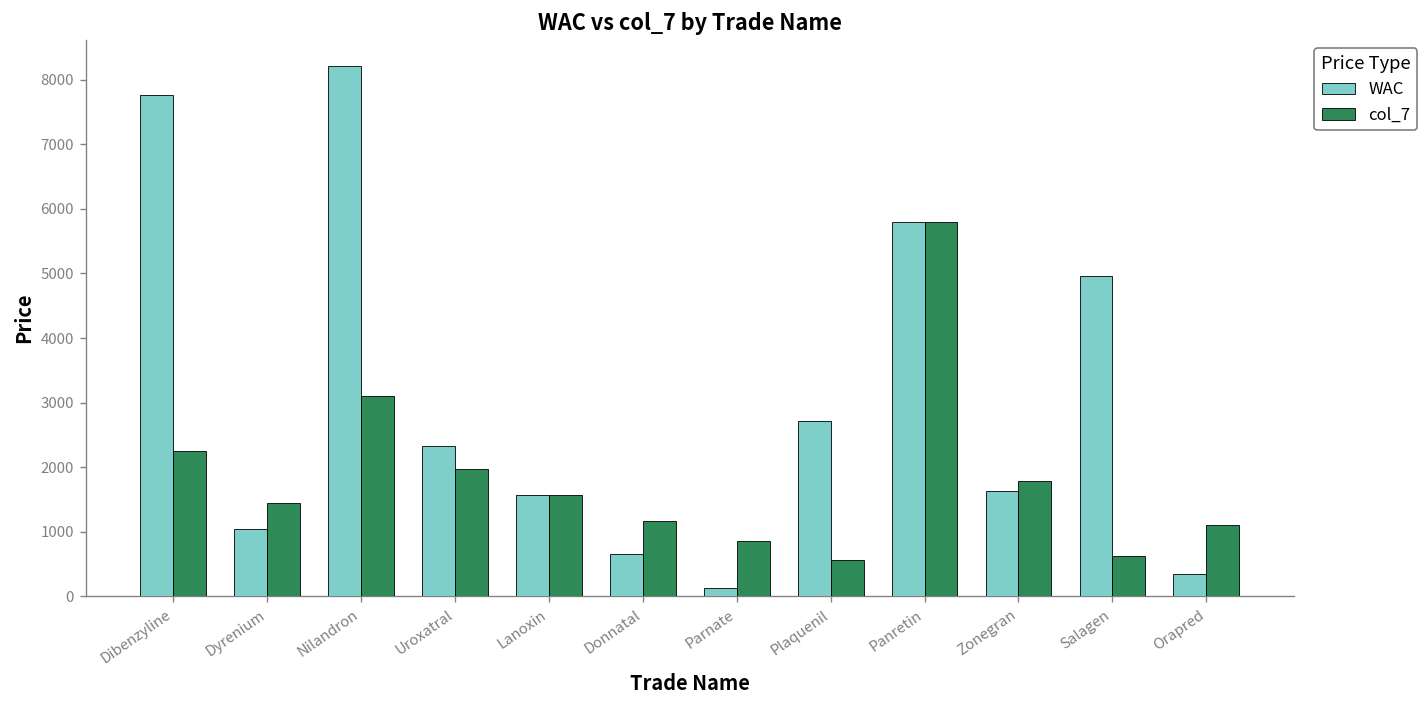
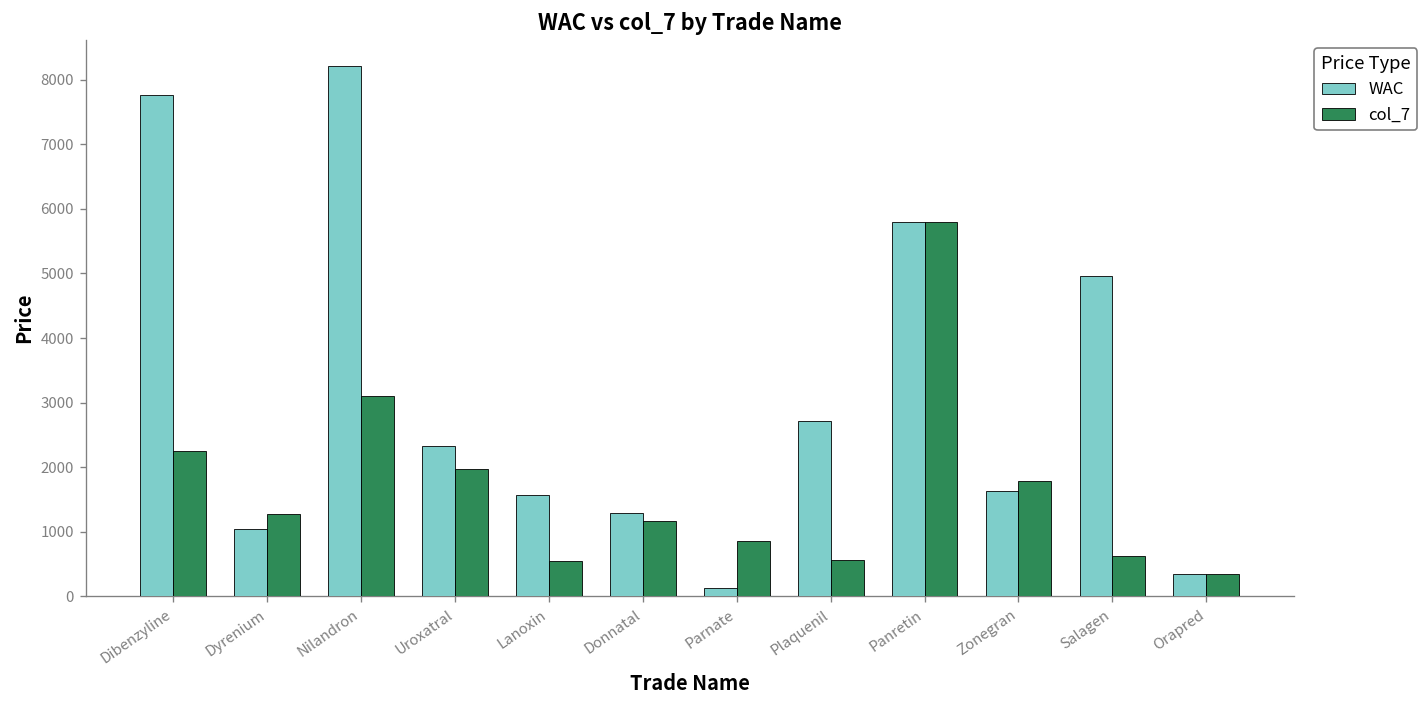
col_7, Dyrenium: 1400 -> 1300
col_7, Lanoxin: 1600 -> 500
WAC, Donnatal: 700 -> 1300
col_7, Orapred: 1100 -> 300
